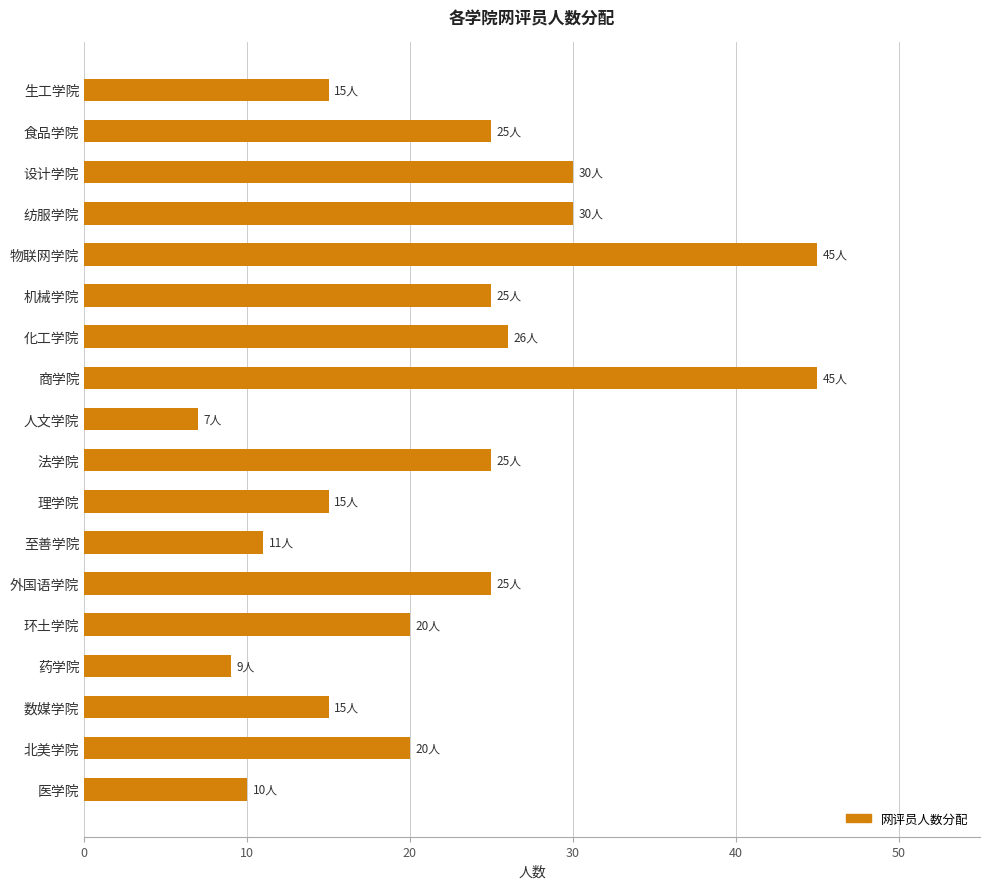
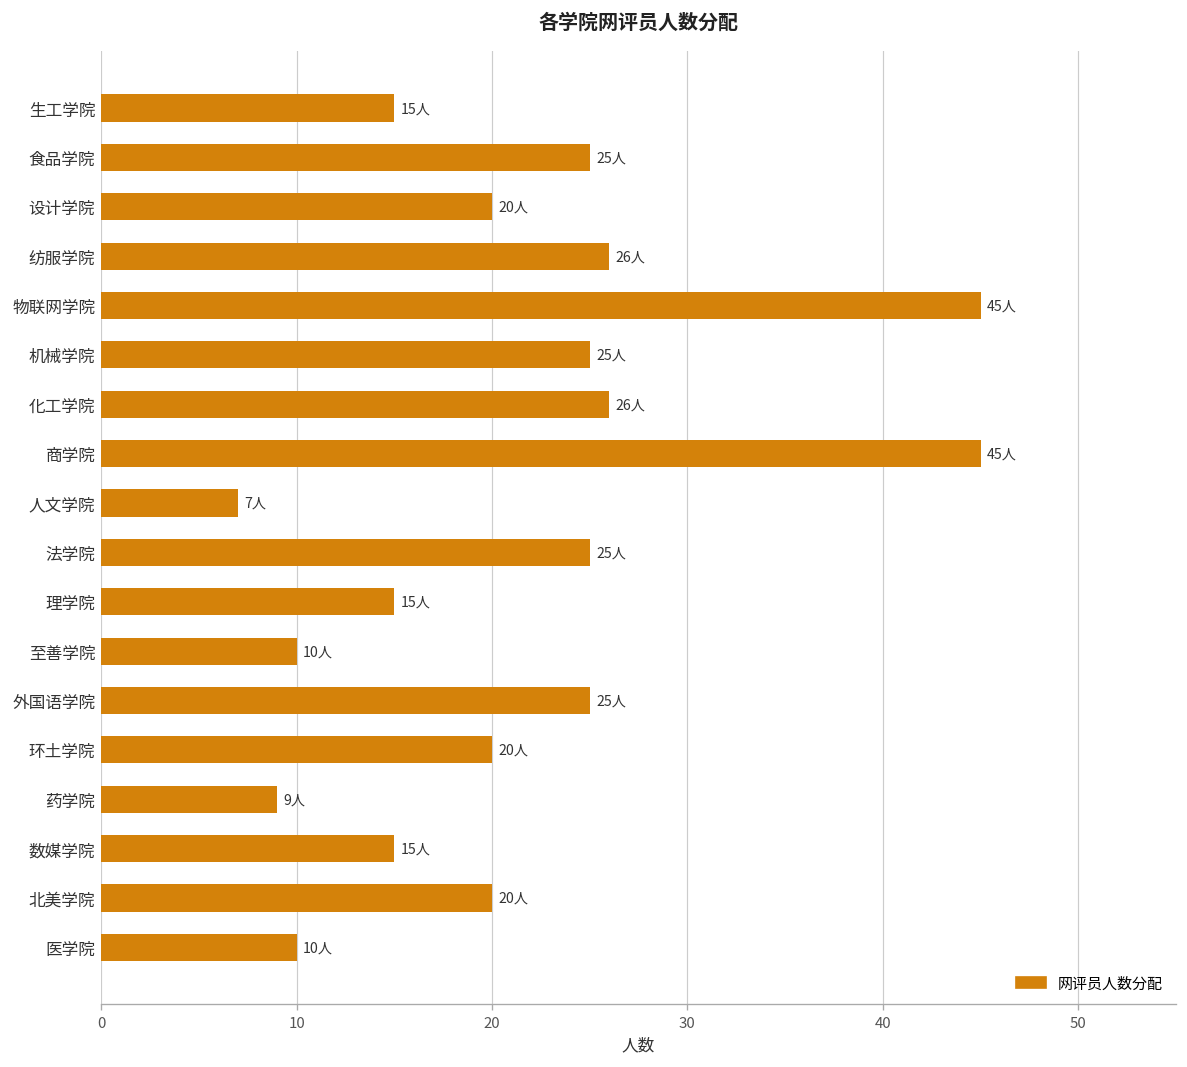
设计学院: 30人 -> 20人
纺服学院: 30人 -> 26人
至善学院: 11人 -> 10人
